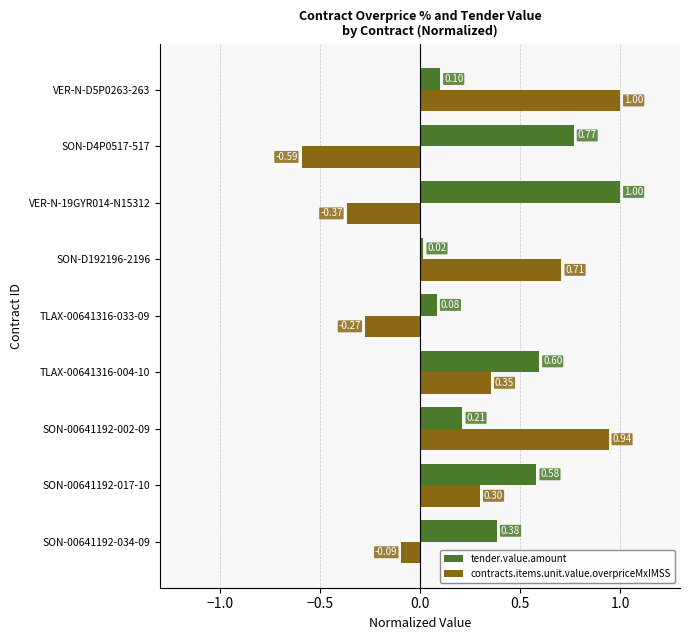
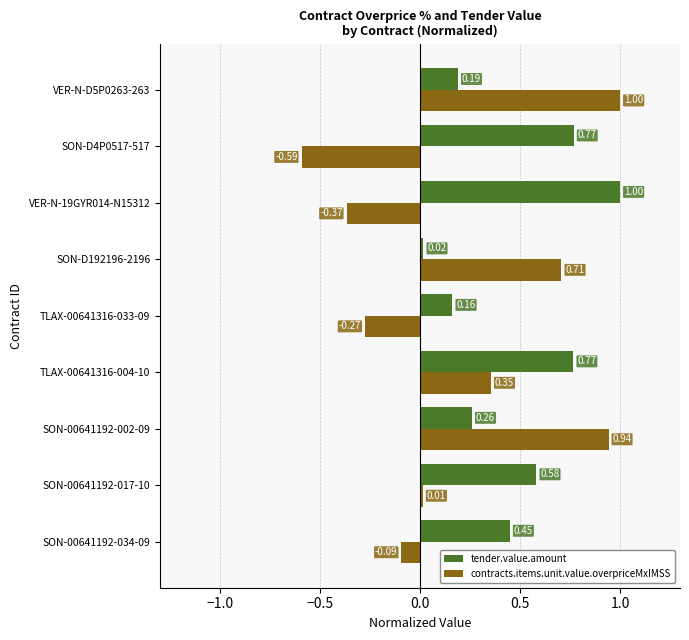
tender.value.amount, VER-N-D5P0263-263: 0.10 -> 0.19
tender.value.amount, TLAX-00641316-033-09: 0.08 -> 0.16
tender.value.amount, TLAX-00641316-004-10: 0.60 -> 0.77
tender.value.amount, SON-00641192-002-09: 0.21 -> 0.26
contracts.items.unit.value.overpriceMxIMSS, SON-00641192-017-10: 0.30 -> 0.01
tender.value.amount, SON-00641192-034-09: 0.38 -> 0.45
